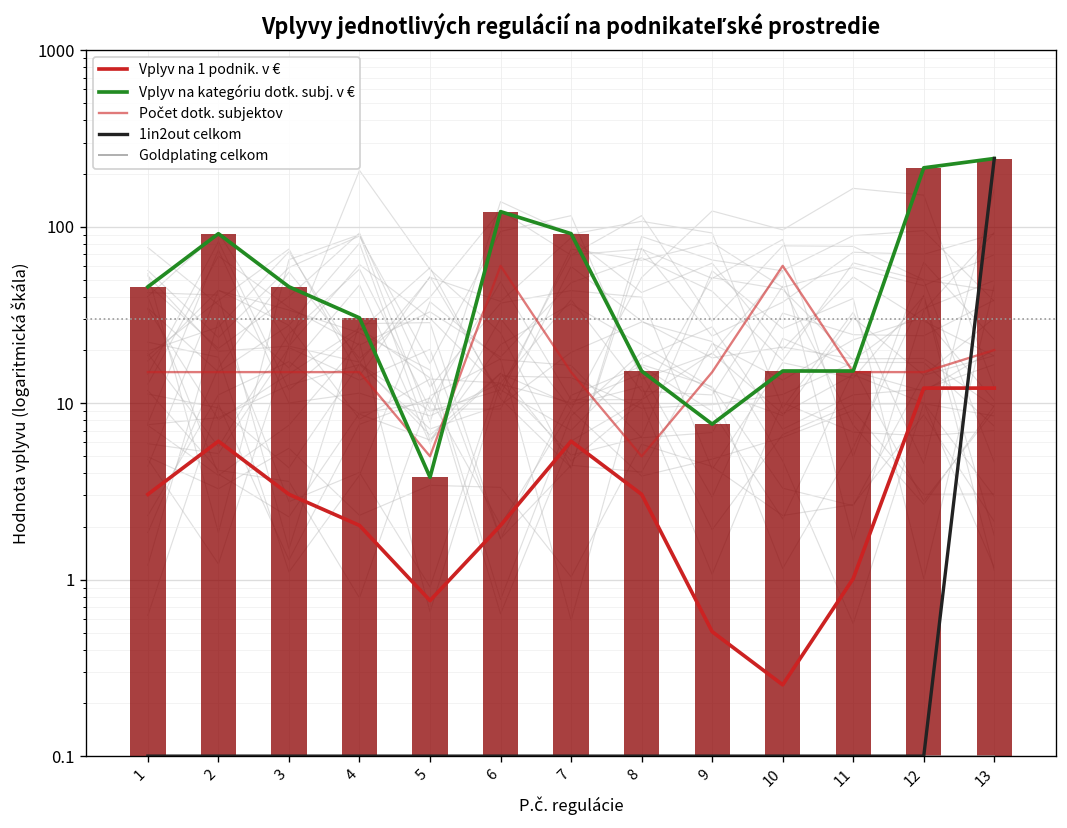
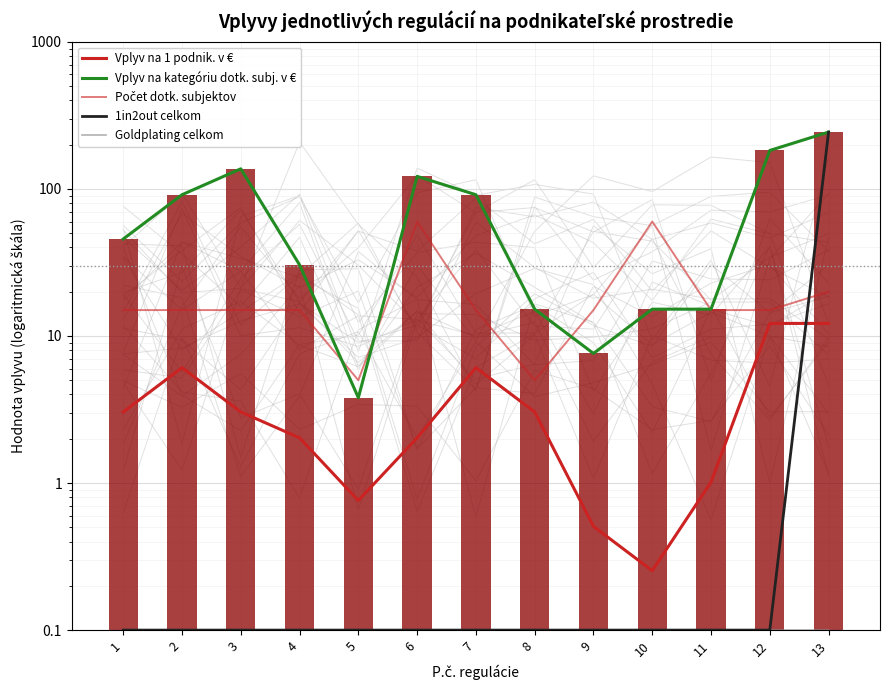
Vplyv na kategóriu dotk. subj. v €, 3: 46 -> 140
Vplyv na kategóriu dotk. subj. v €, 12: 220 -> 180
